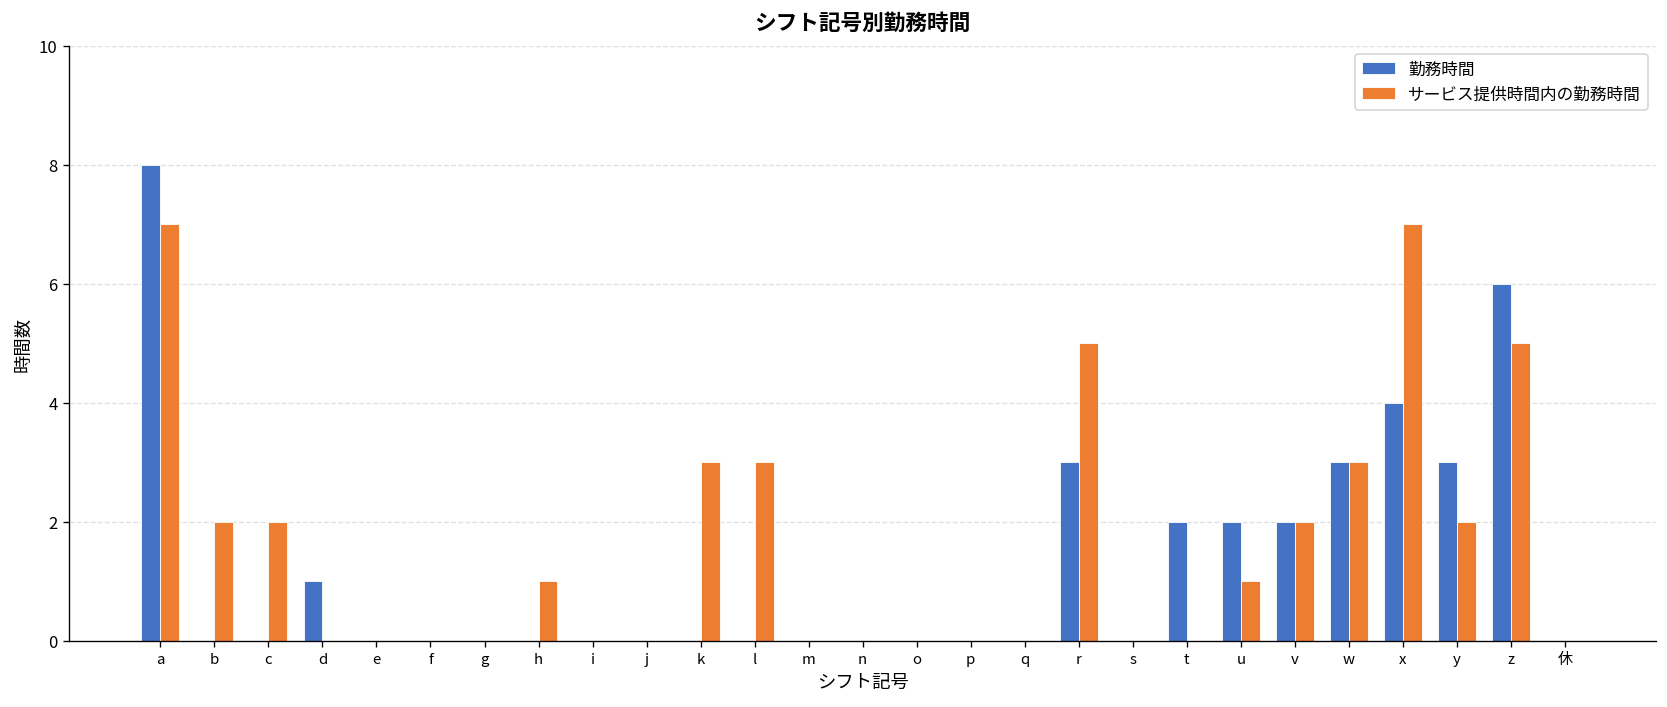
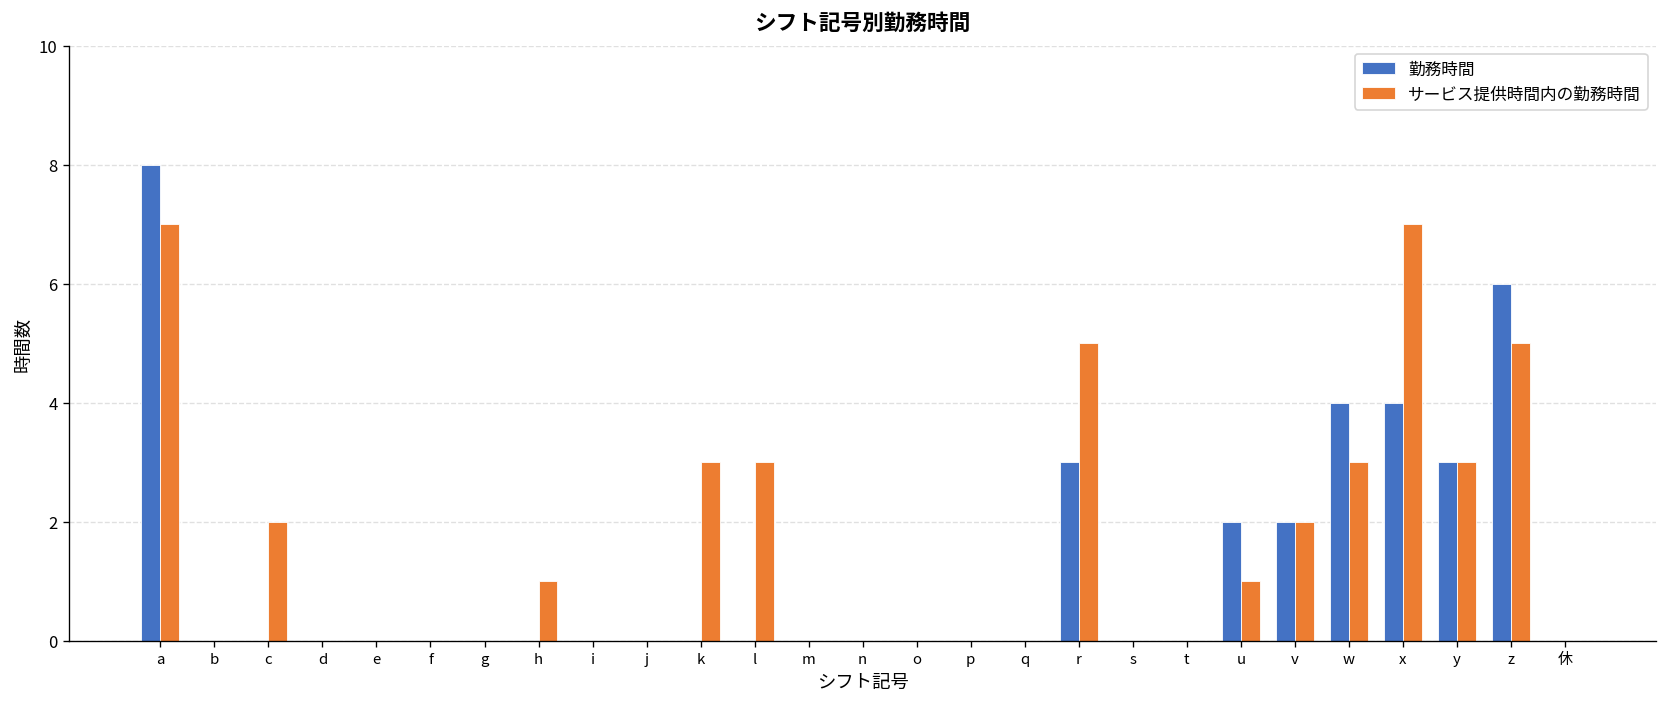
サービス提供時間内の勤務時間, b: 2 -> 0
勤務時間, d: 1 -> 0
勤務時間, t: 2 -> 0
勤務時間, w: 3 -> 4
サービス提供時間内の勤務時間, y: 2 -> 3
